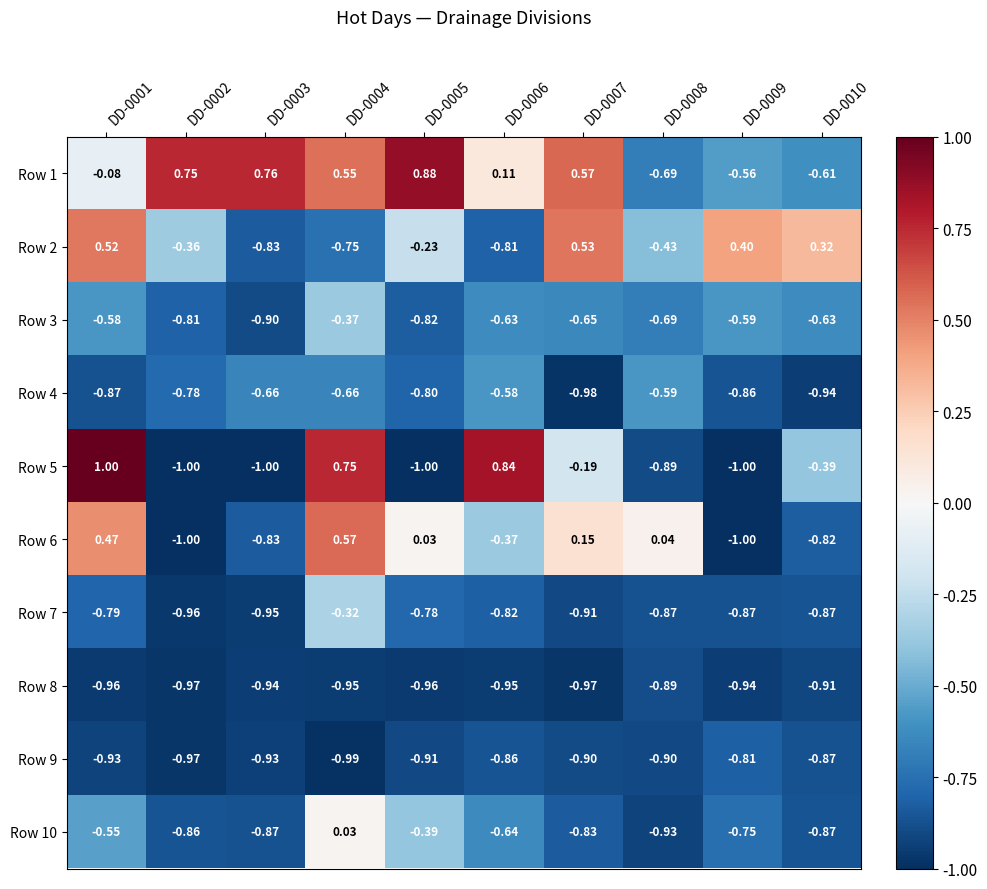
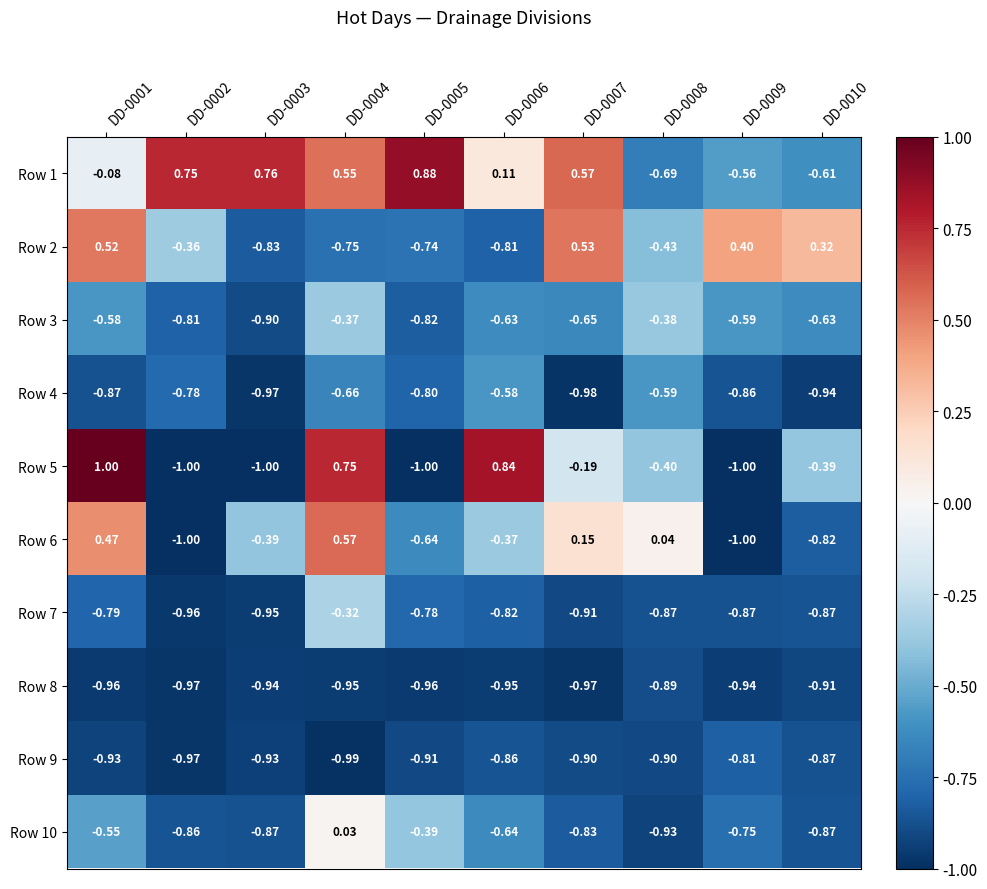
Row 2, DD-0005: -0.23 -> -0.74
Row 3, DD-0008: -0.69 -> -0.38
Row 4, DD-0003: -0.66 -> -0.97
Row 5, DD-0008: -0.89 -> -0.40
Row 6, DD-0003: -0.83 -> -0.39
Row 6, DD-0005: 0.03 -> -0.64
